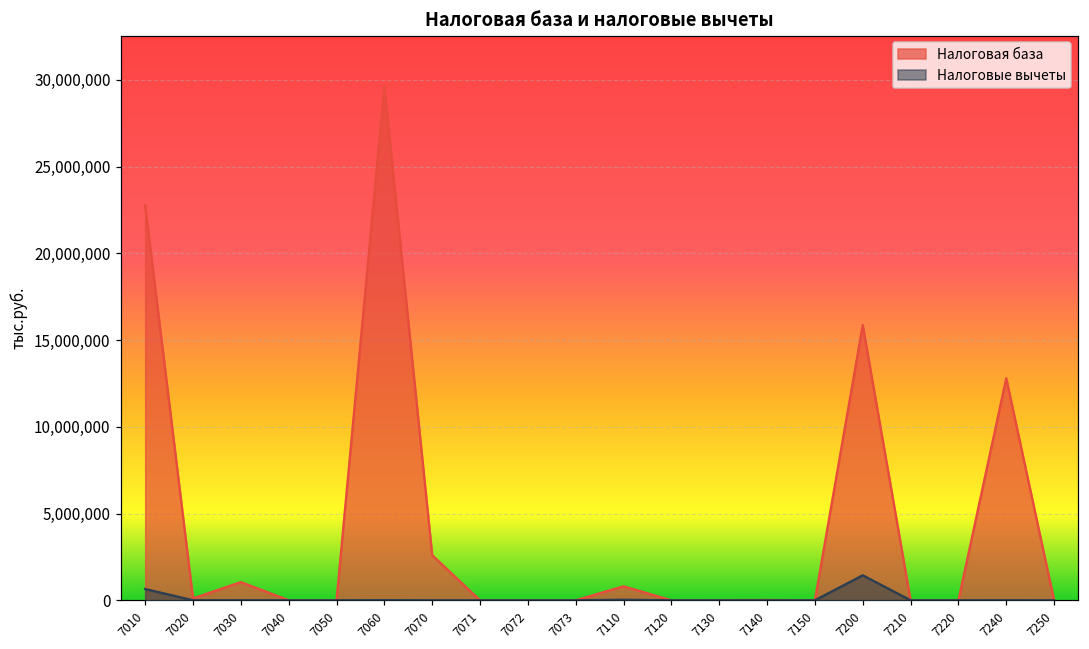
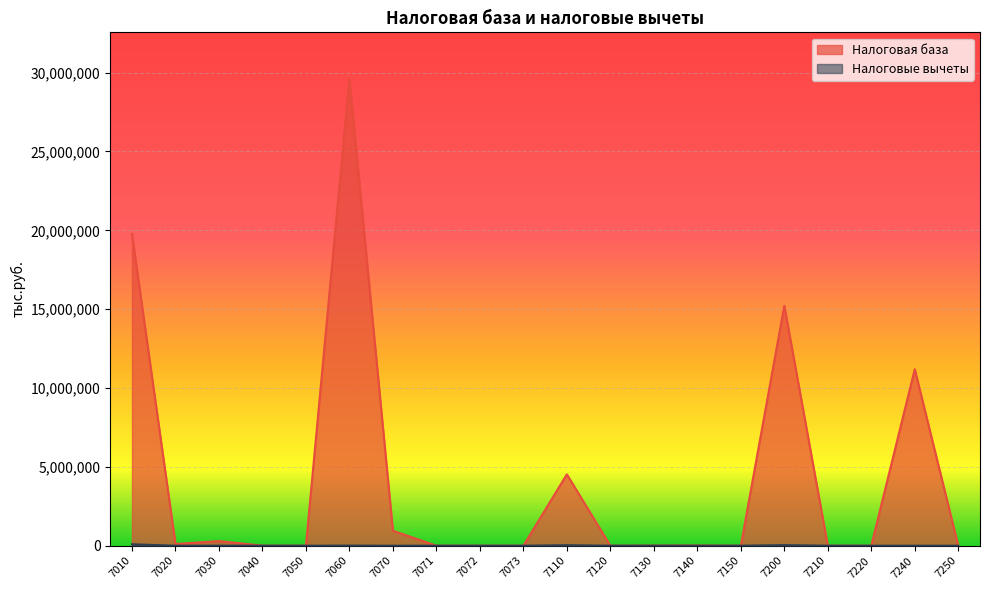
Налоговая база, 7010: 22,800,000 -> 19,800,000
Налоговые вычеты, 7010: 700,000 -> 100,000
Налоговая база, 7030: 1,000,000 -> 300,000
Налоговая база, 7070: 2,600,000 -> 900,000
Налоговая база, 7110: 800,000 -> 4,500,000
Налоговая база, 7200: 15,900,000 -> 15,200,000
Налоговые вычеты, 7200: 1,400,000 -> 0
Налоговая база, 7240: 12,800,000 -> 11,200,000
